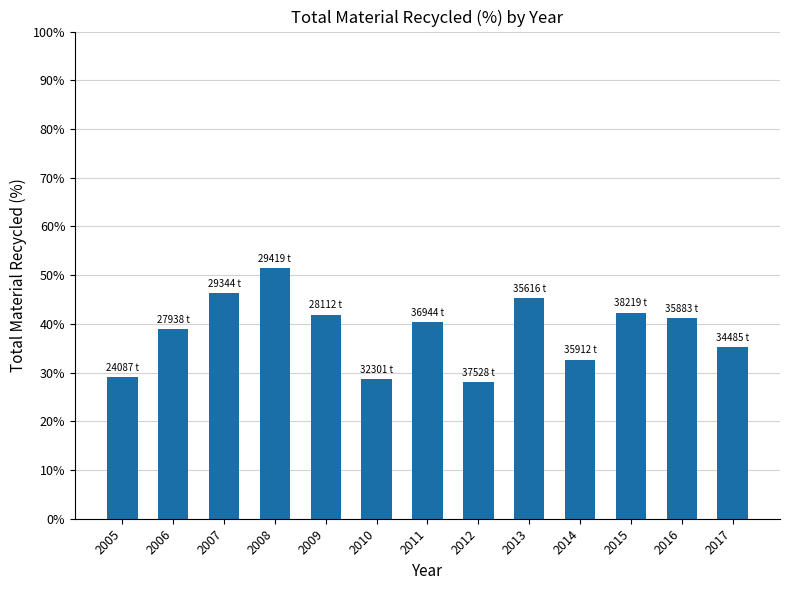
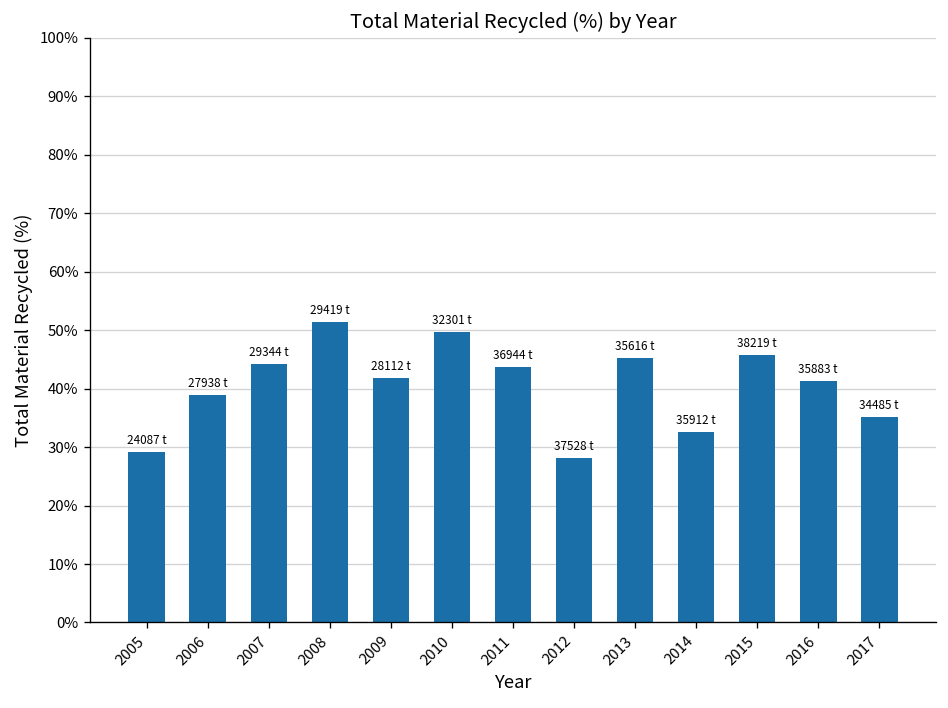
2007: 46% -> 44%
2010: 29% -> 50%
2011: 40% -> 44%
2015: 42% -> 46%
